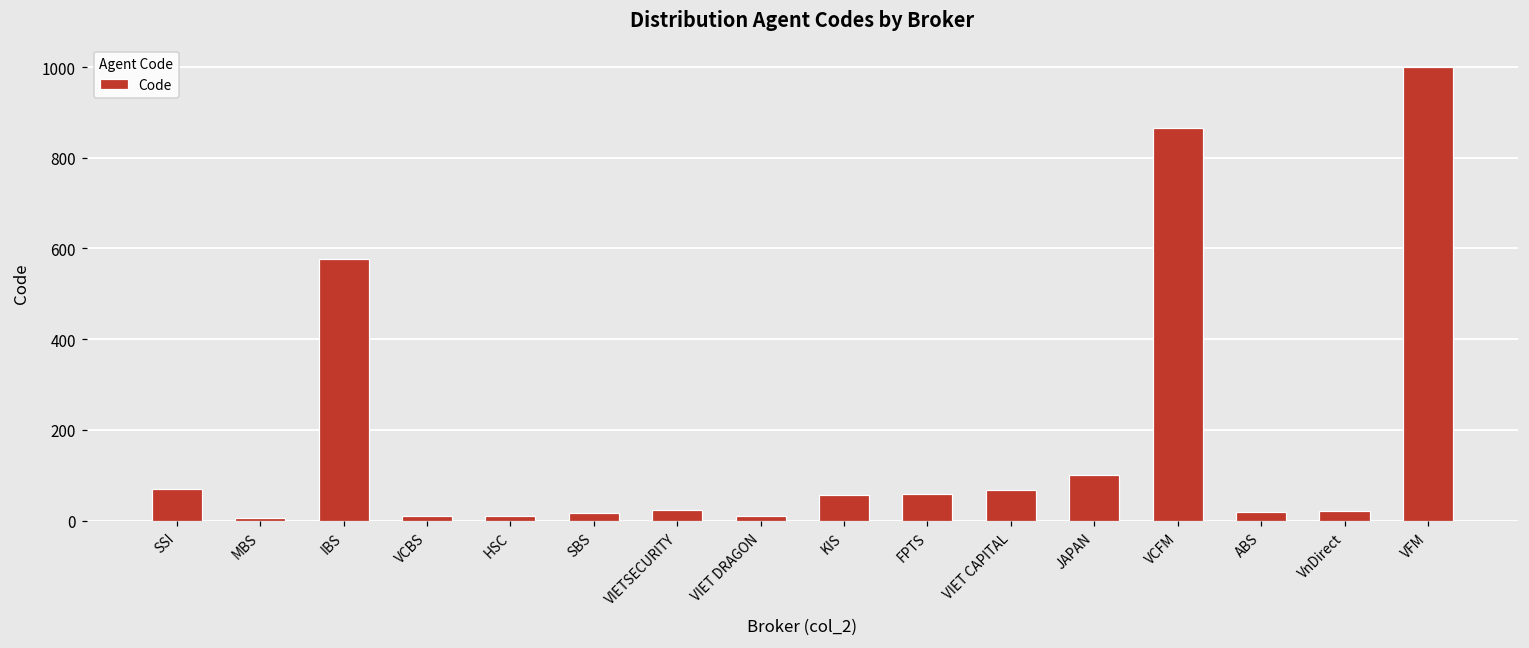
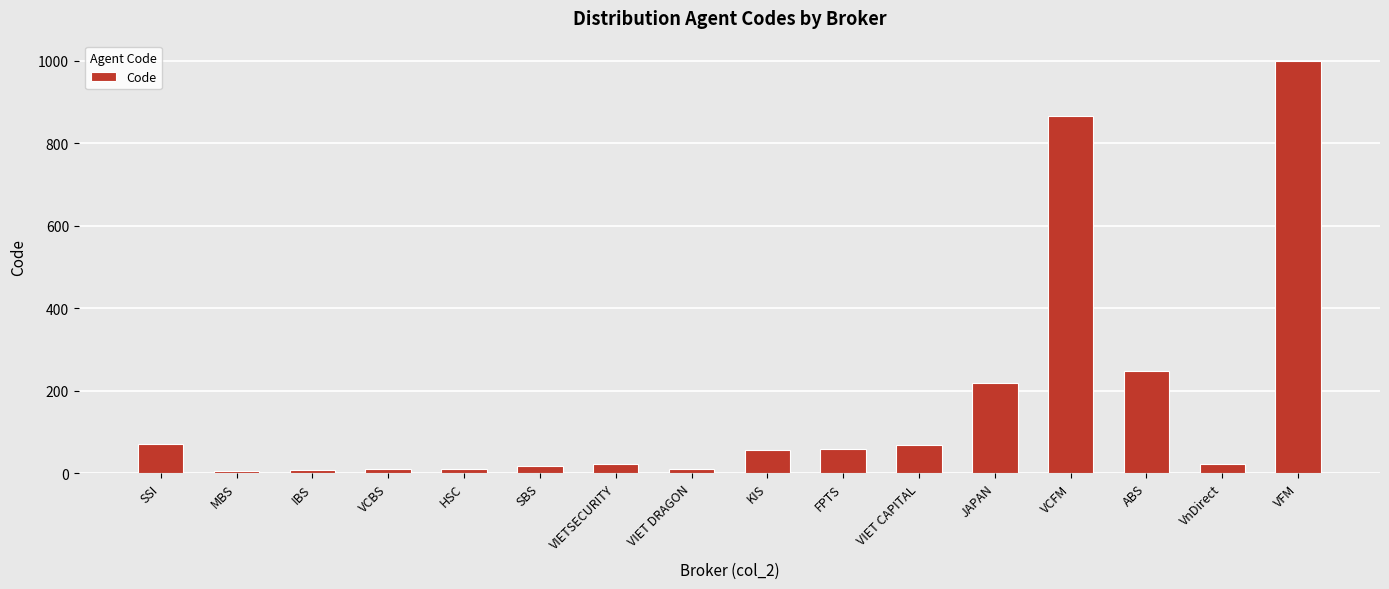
IBS: 580 -> 10
JAPAN: 100 -> 220
ABS: 20 -> 250
